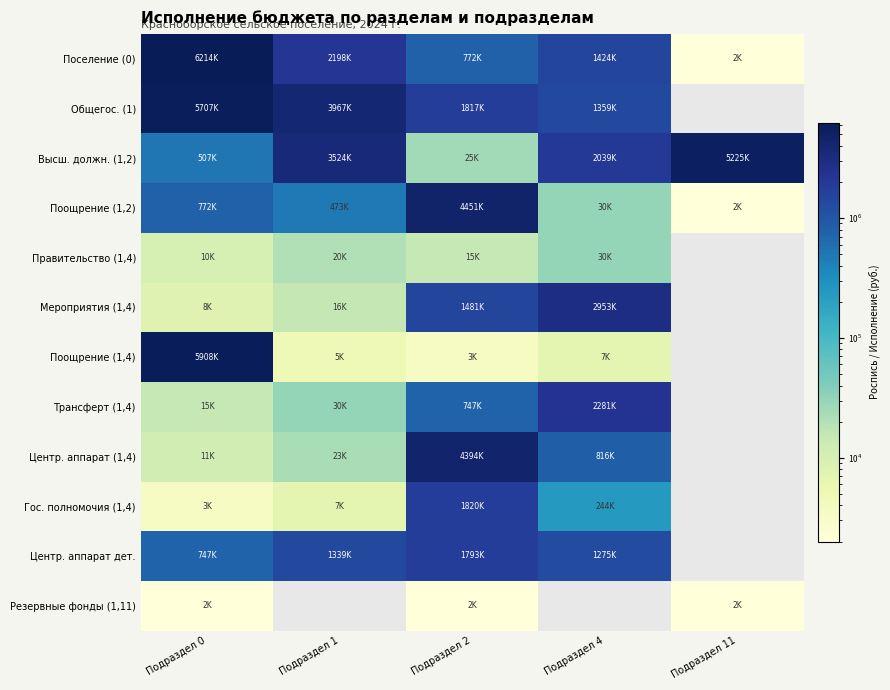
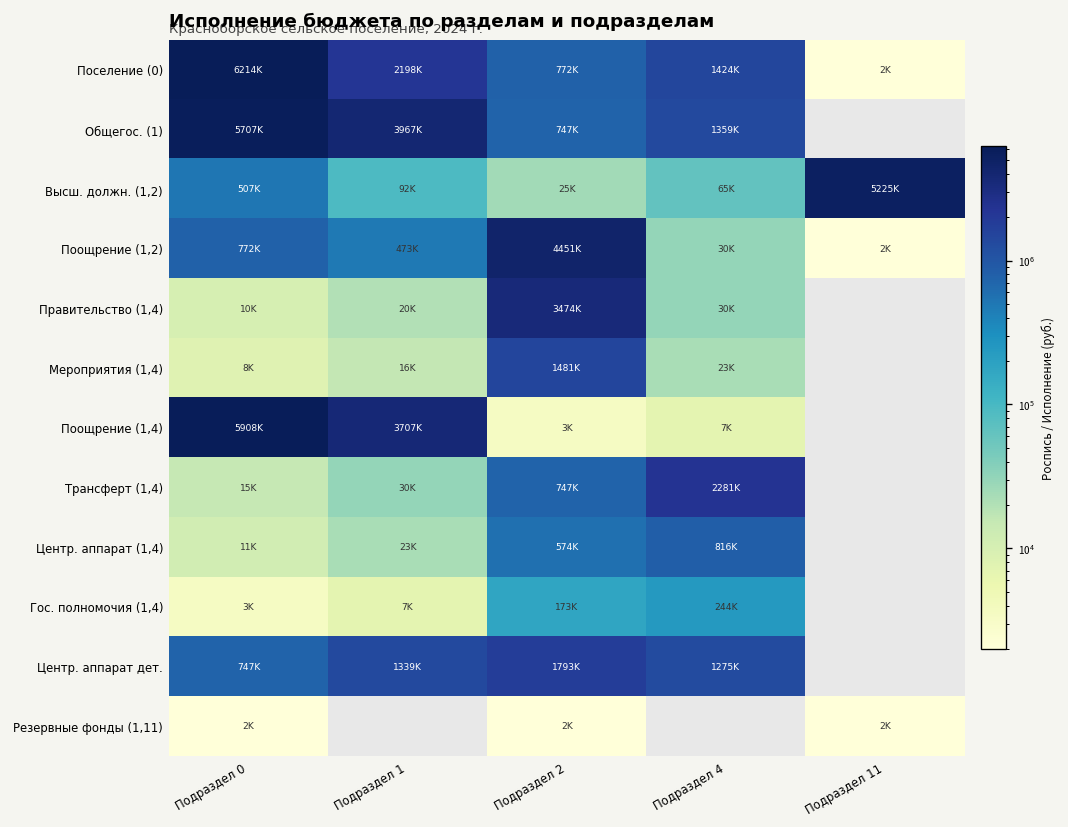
Общегос. (1), Подраздел 2: 1817K -> 747K
Высш. должн. (1,2), Подраздел 1: 3524K -> 92K
Высш. должн. (1,2), Подраздел 4: 2039K -> 65K
Правительство (1,4), Подраздел 2: 15K -> 3474K
Мероприятия (1,4), Подраздел 4: 2953K -> 23K
Поощрение (1,4), Подраздел 1: 5K -> 3707K
Центр. аппарат (1,4), Подраздел 2: 4394K -> 574K
Гос. полномочия (1,4), Подраздел 2: 1820K -> 173K
